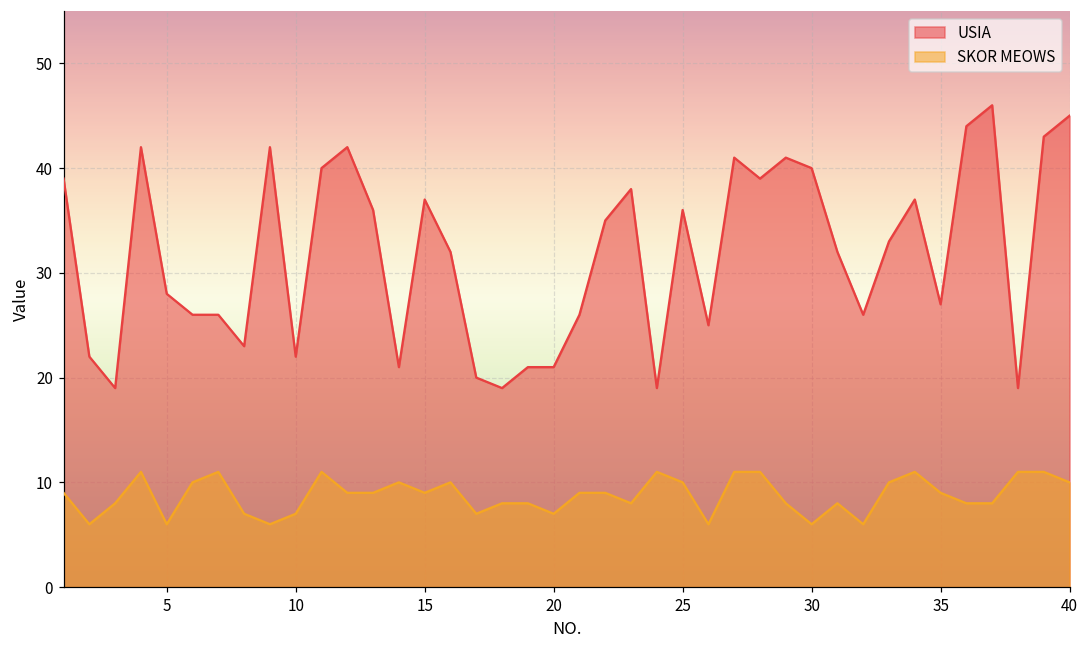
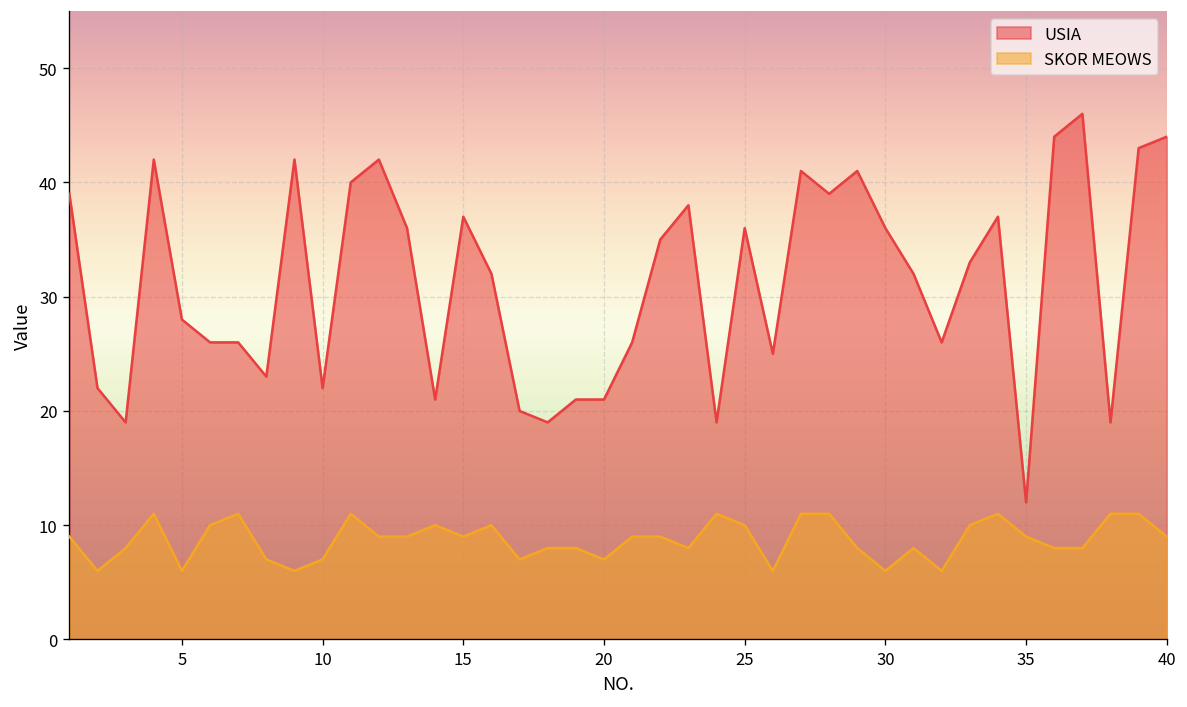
USIA, 30: 40 -> 36
USIA, 35: 27 -> 12
USIA, 40: 45 -> 44
SKOR MEOWS, 40: 10 -> 9
